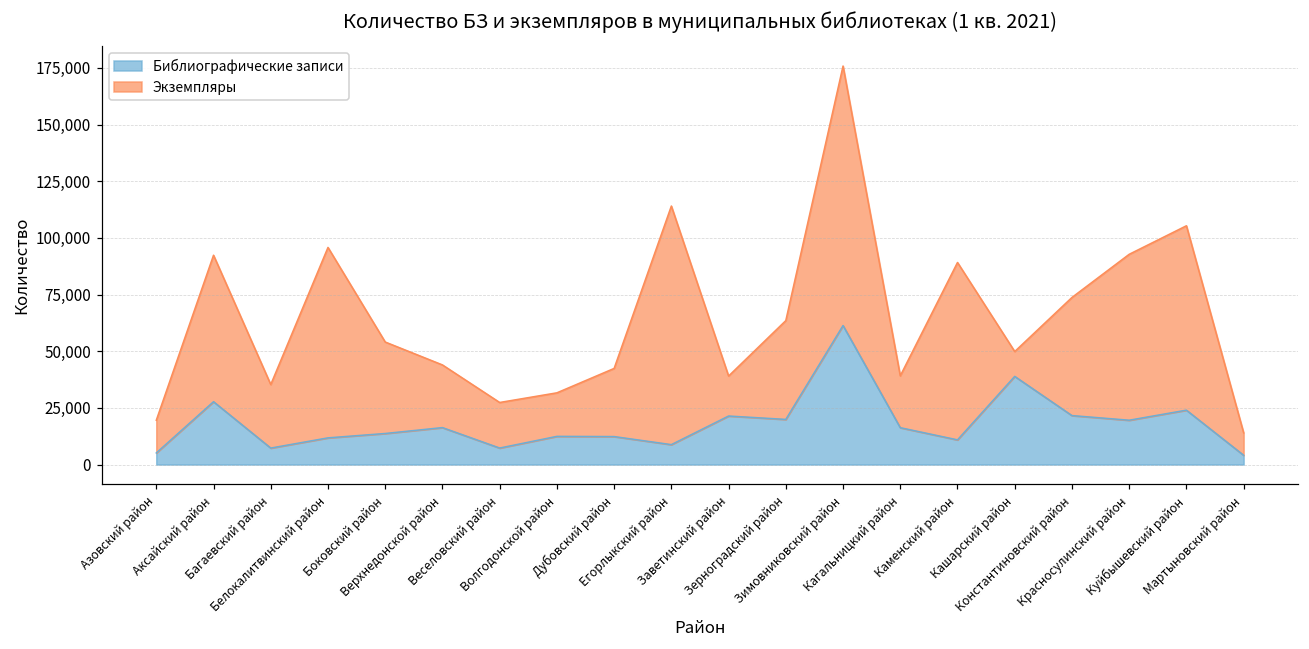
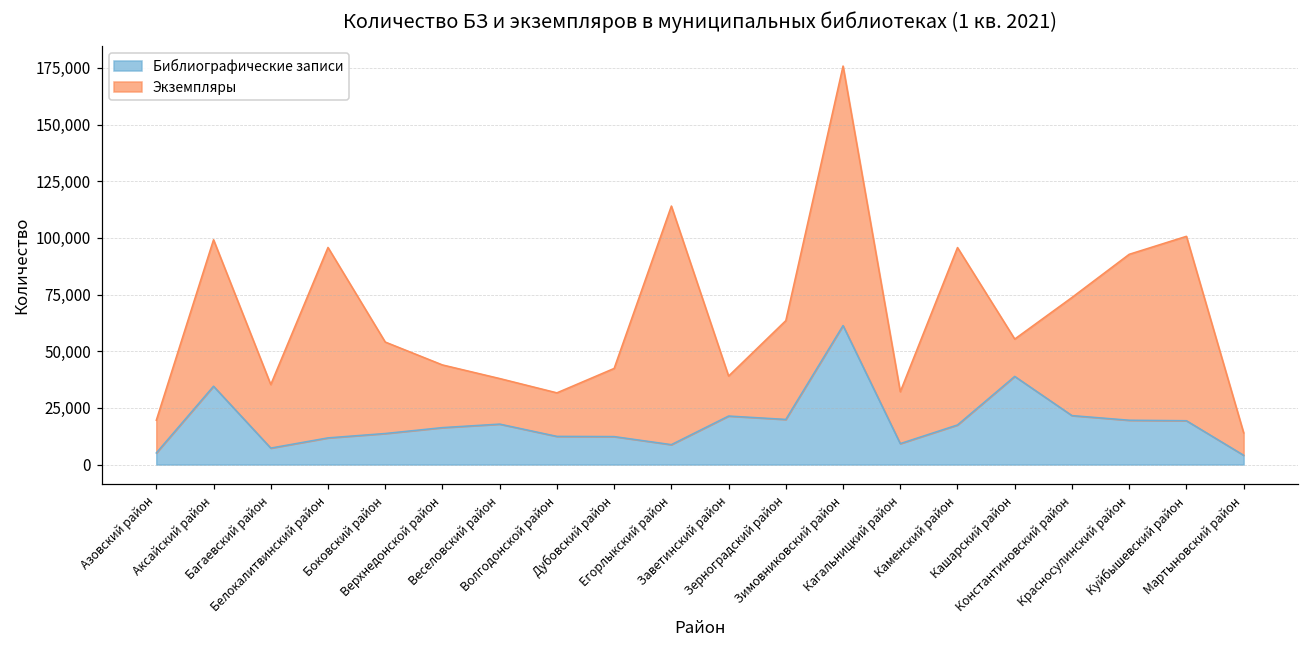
Библиографические записи, Аксайский район: 28,000 -> 35,000
Библиографические записи, Веселовский район: 7,000 -> 18,000
Библиографические записи, Кагальницкий район: 16,000 -> 9,000
Библиографические записи, Каменский район: 11,000 -> 17,000
Экземпляры, Кашарский район: 11,000 -> 16,000
Библиографические записи, Куйбышевский район: 24,000 -> 19,000
